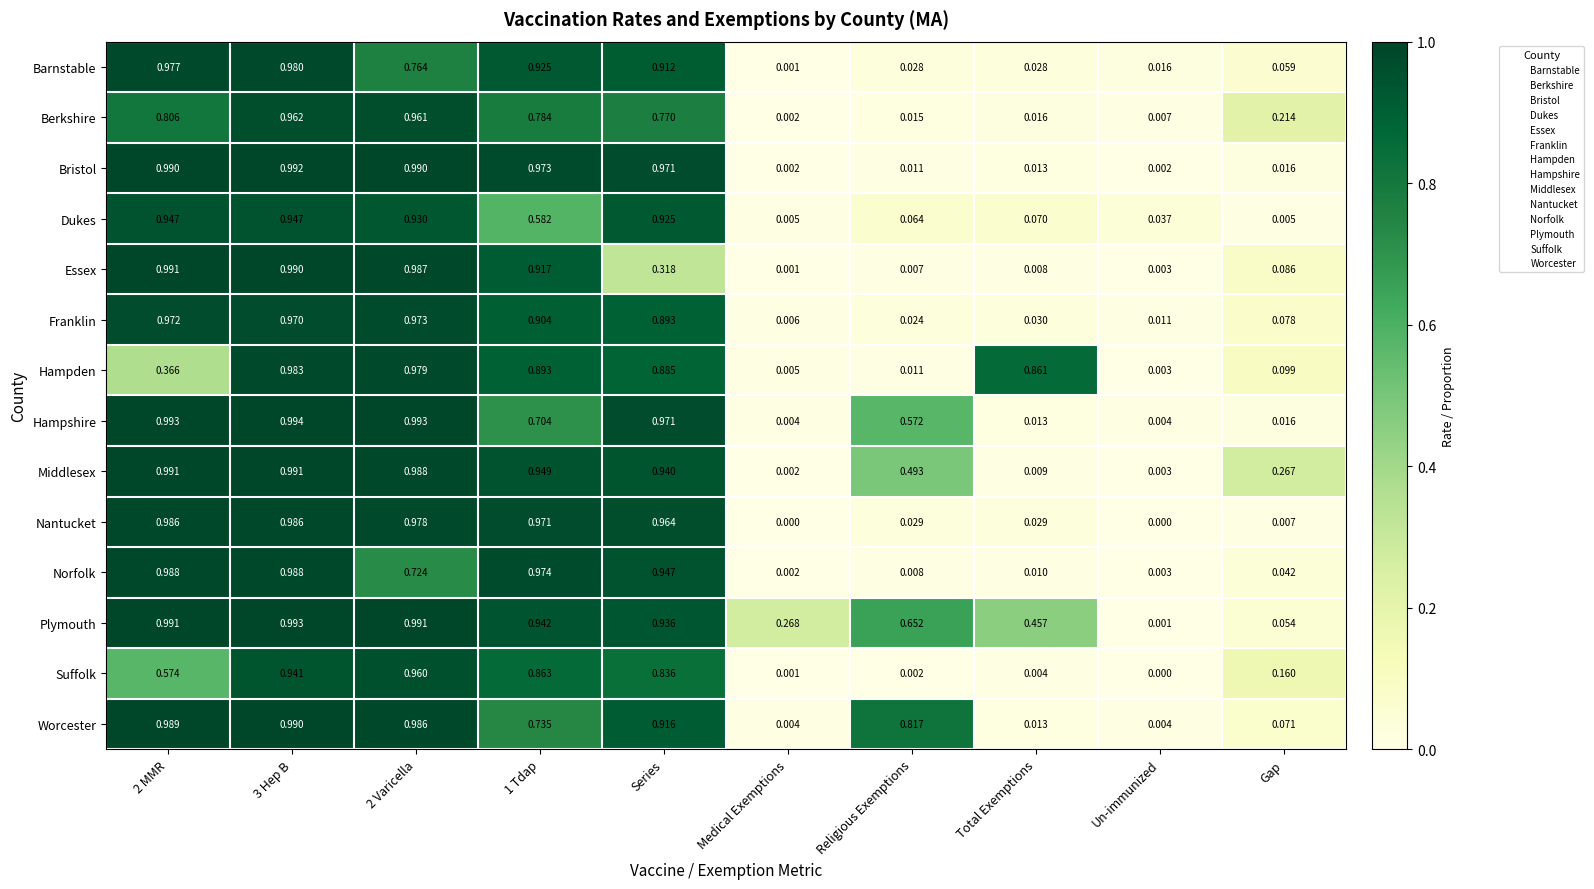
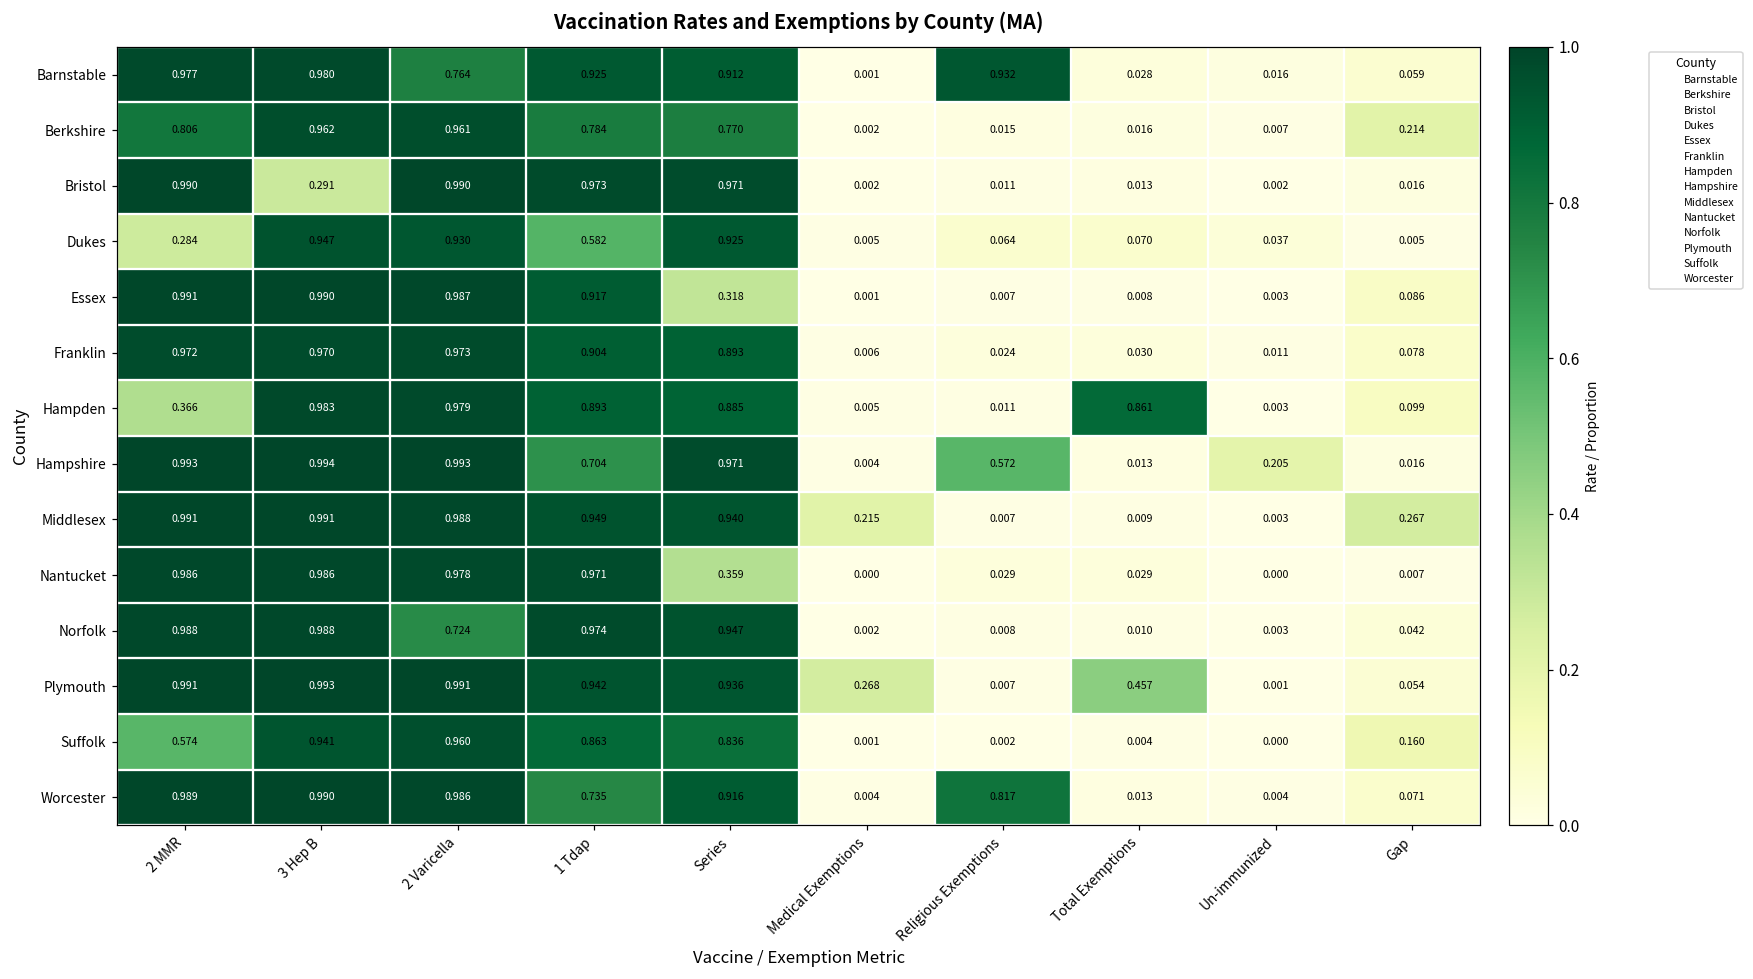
Barnstable, Religious Exemptions: 0.028 -> 0.932
Bristol, 3 Hep B: 0.992 -> 0.291
Dukes, 2 MMR: 0.947 -> 0.284
Hampshire, Un-immunized: 0.004 -> 0.205
Middlesex, Medical Exemptions: 0.002 -> 0.215
Middlesex, Religious Exemptions: 0.493 -> 0.007
Nantucket, Series: 0.964 -> 0.359
Plymouth, Religious Exemptions: 0.652 -> 0.007
